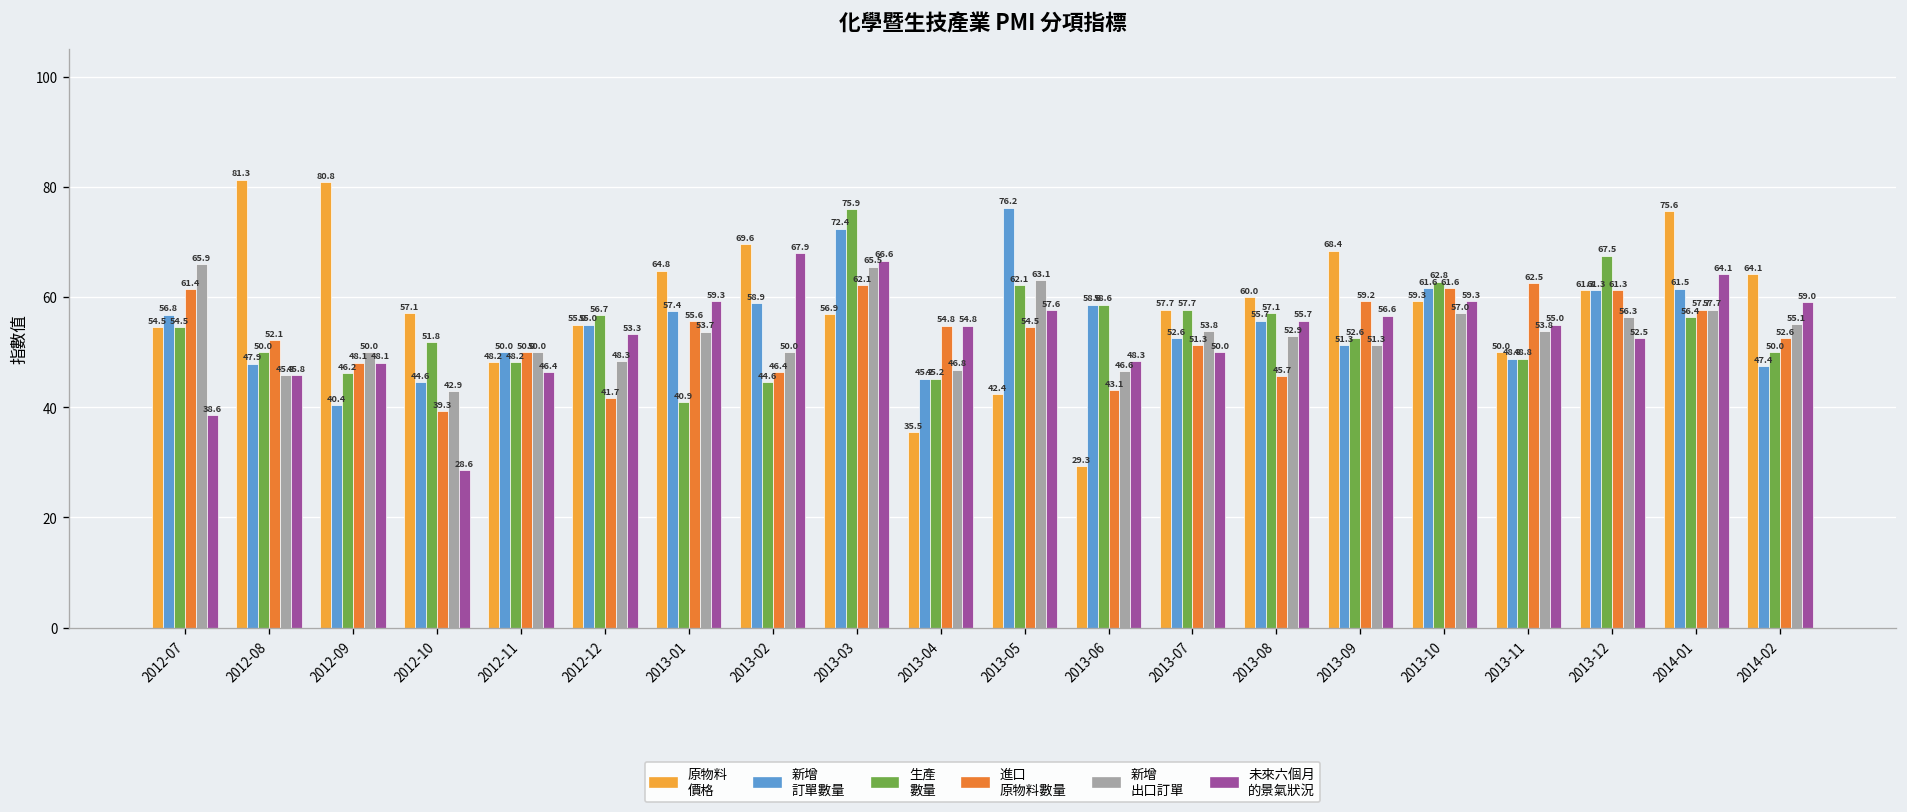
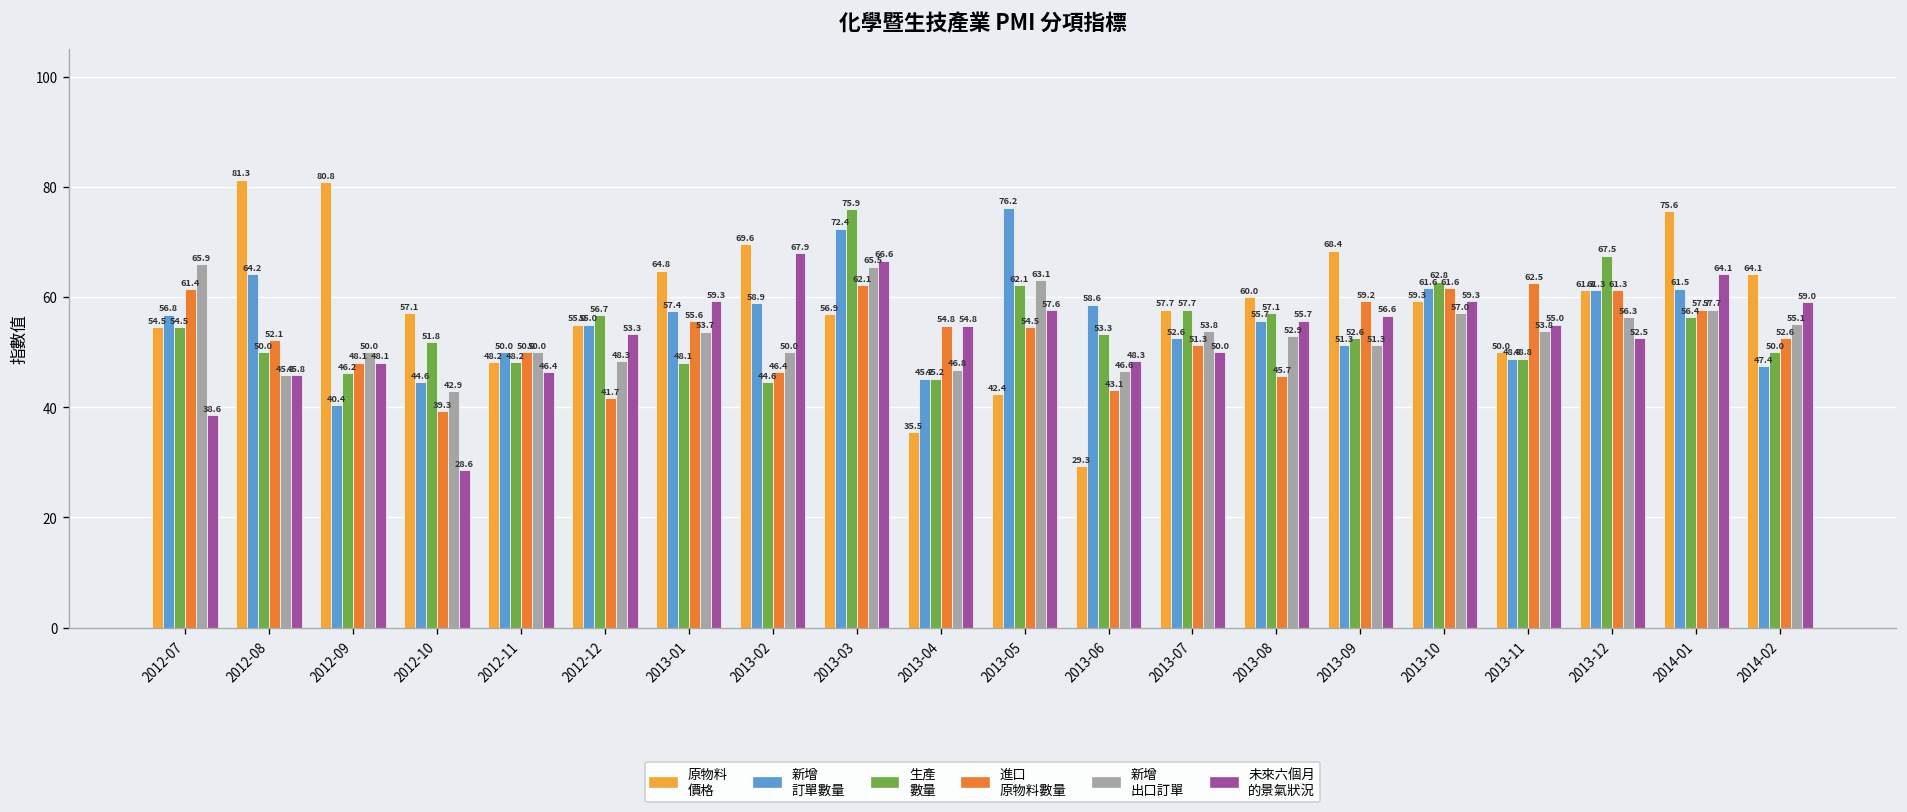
新增 訂單數量, 2012-08: 47.9 -> 64.2
生產 數量, 2013-01: 40.9 -> 48.1
生產 數量, 2013-06: 58.6 -> 53.3
